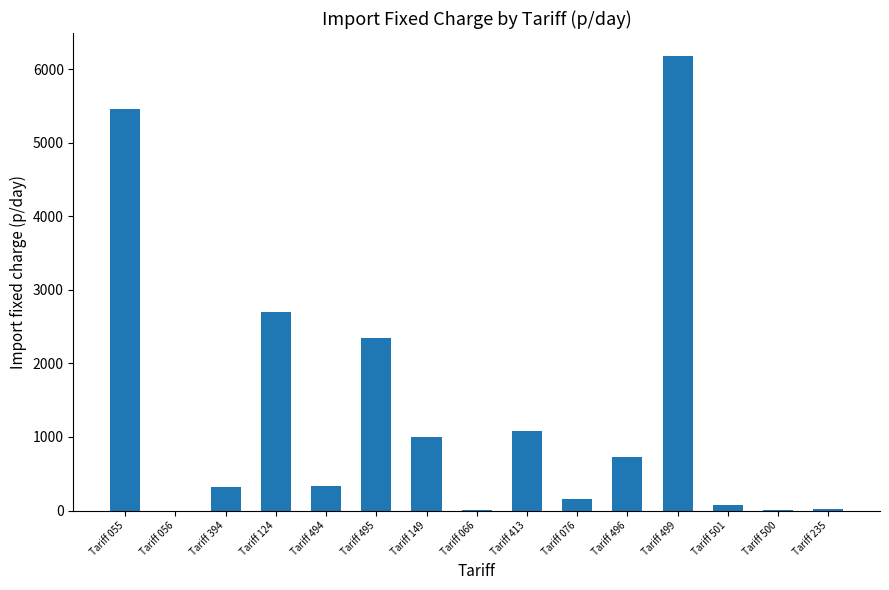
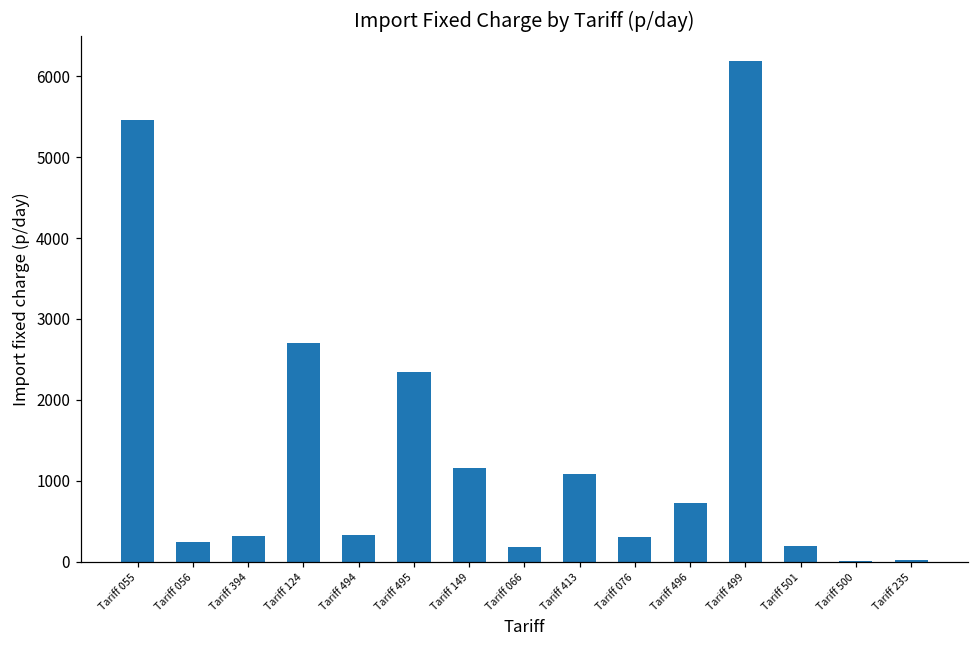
Tariff 056: 0 -> 200
Tariff 149: 1000 -> 1200
Tariff 066: 0 -> 200
Tariff 076: 200 -> 300
Tariff 501: 100 -> 200
